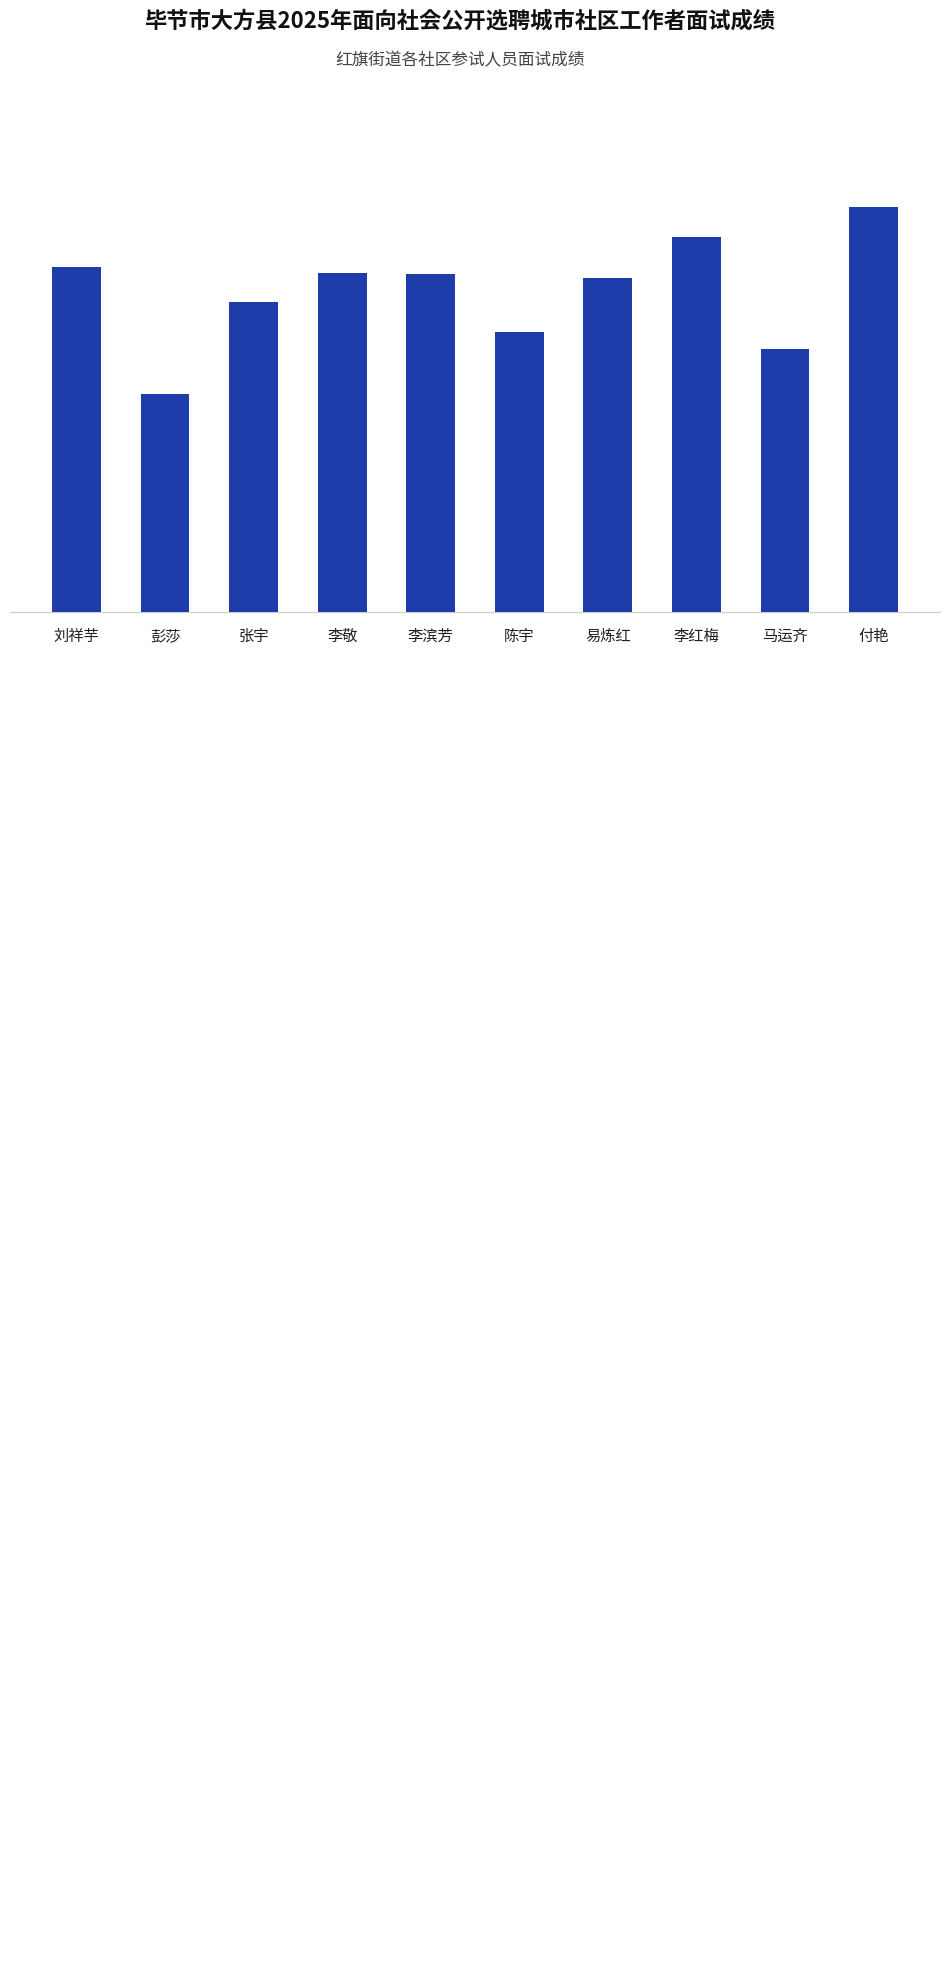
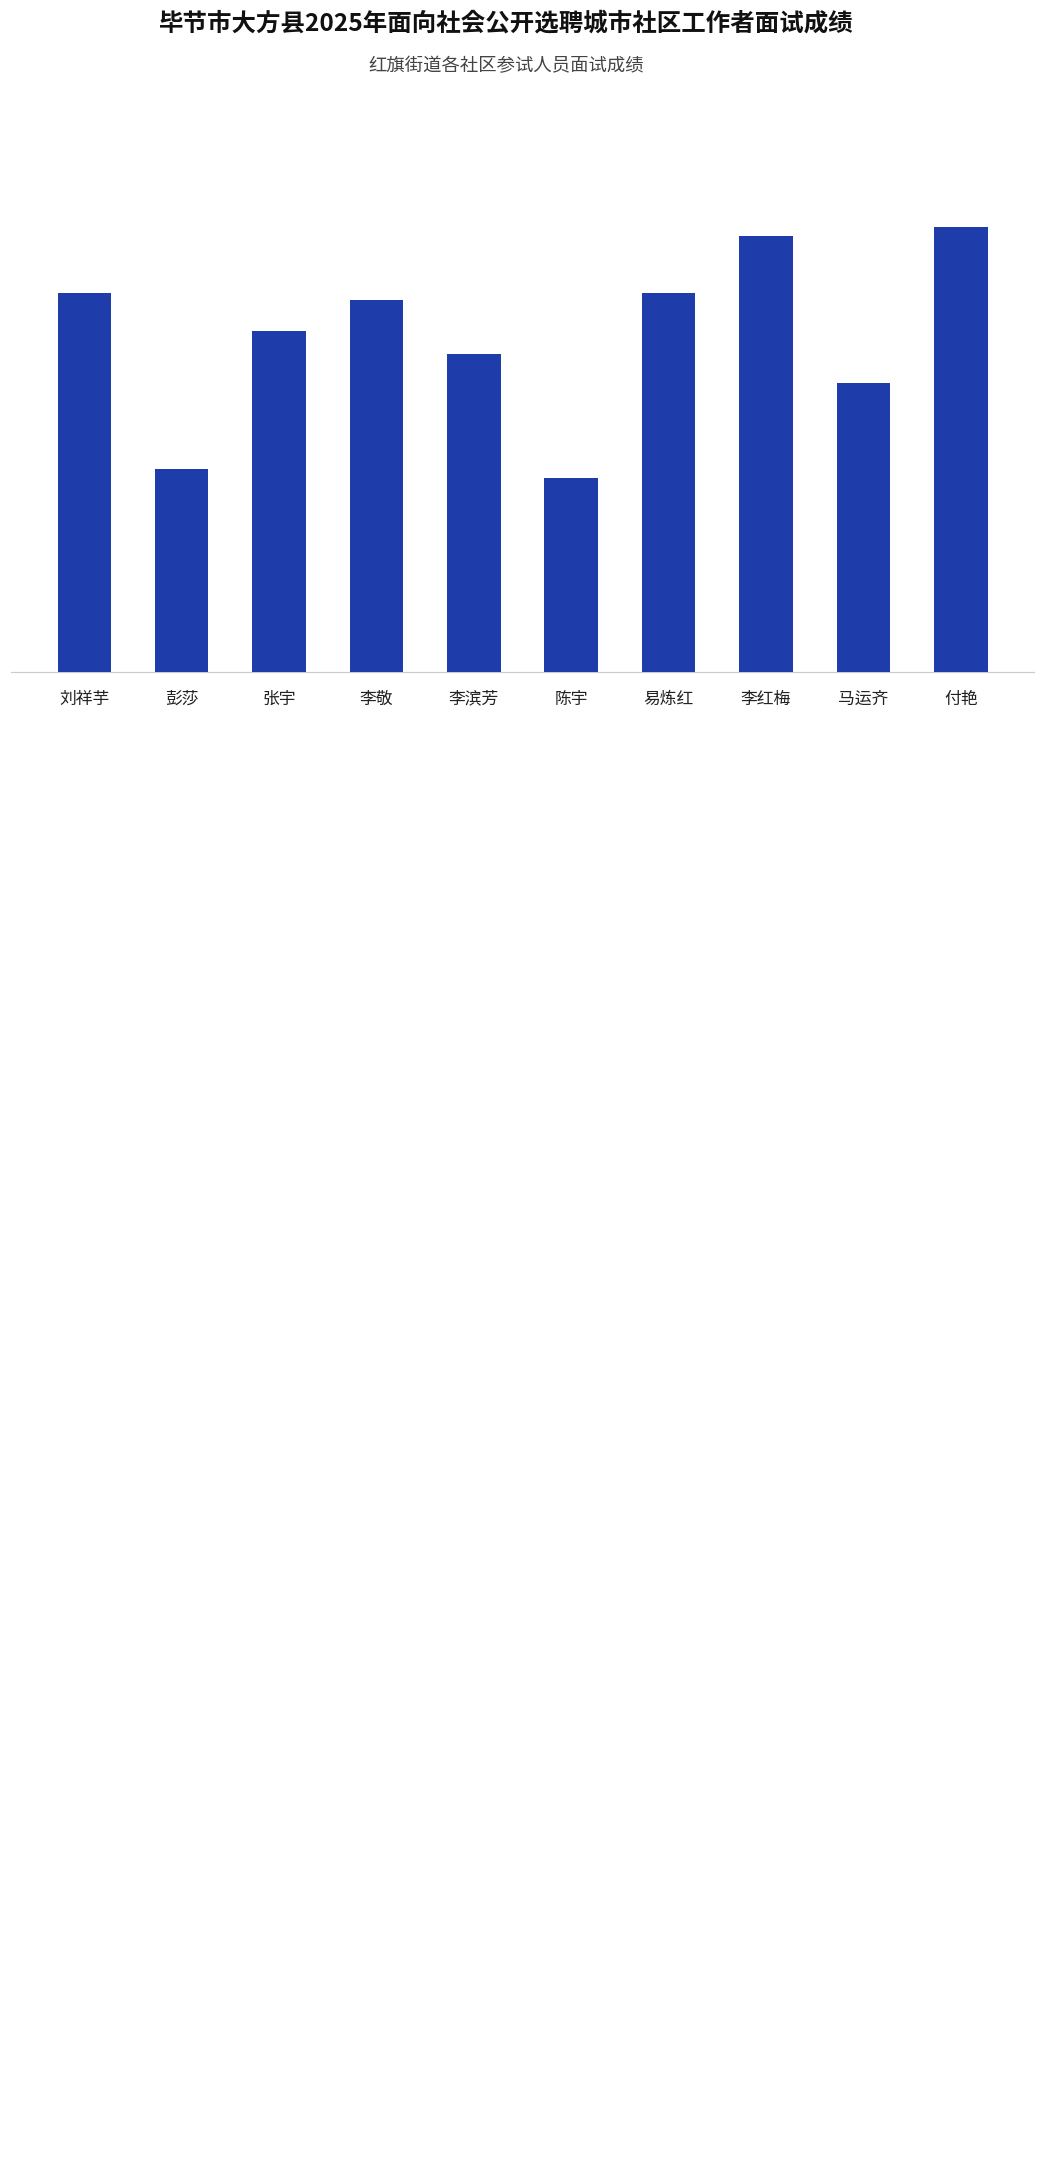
彭莎: 69.45 -> 68.77
李滨芳: 71.90 -> 70.90
陈宇: 70.70 -> 68.60
易炼红: 71.82 -> 72.04
李红梅: 72.64 -> 73.09
